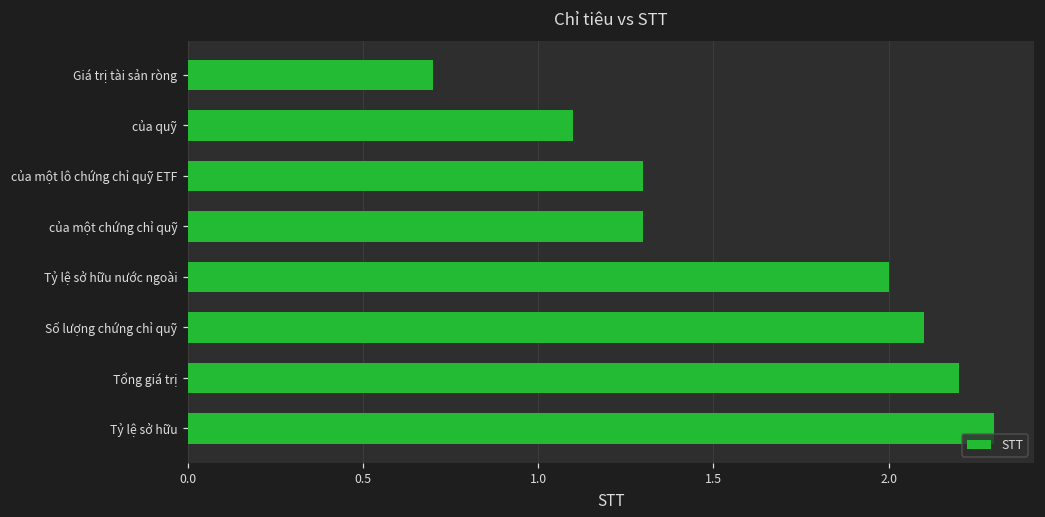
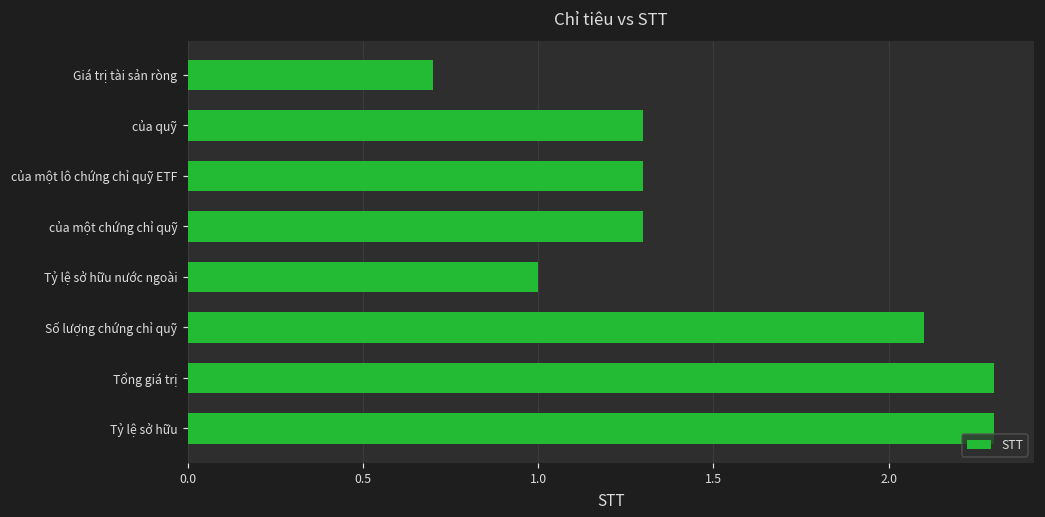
của quỹ: 1.1 -> 1.3
Tỷ lệ sở hữu nước ngoài: 2 -> 1
Tổng giá trị: 2.2 -> 2.3
